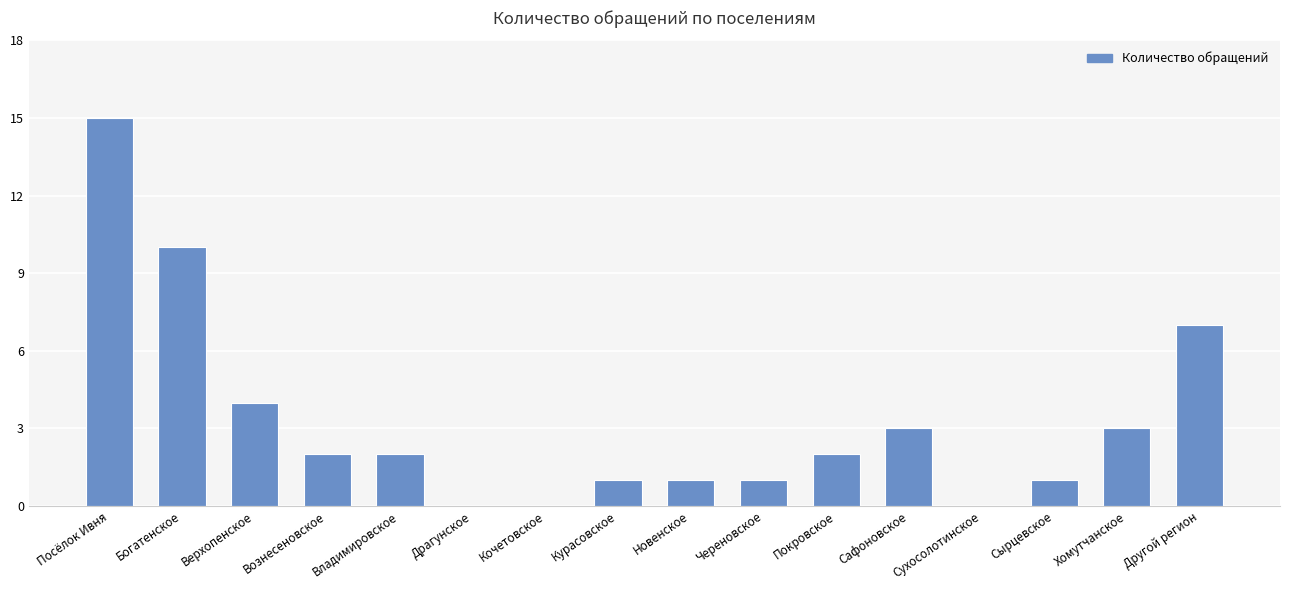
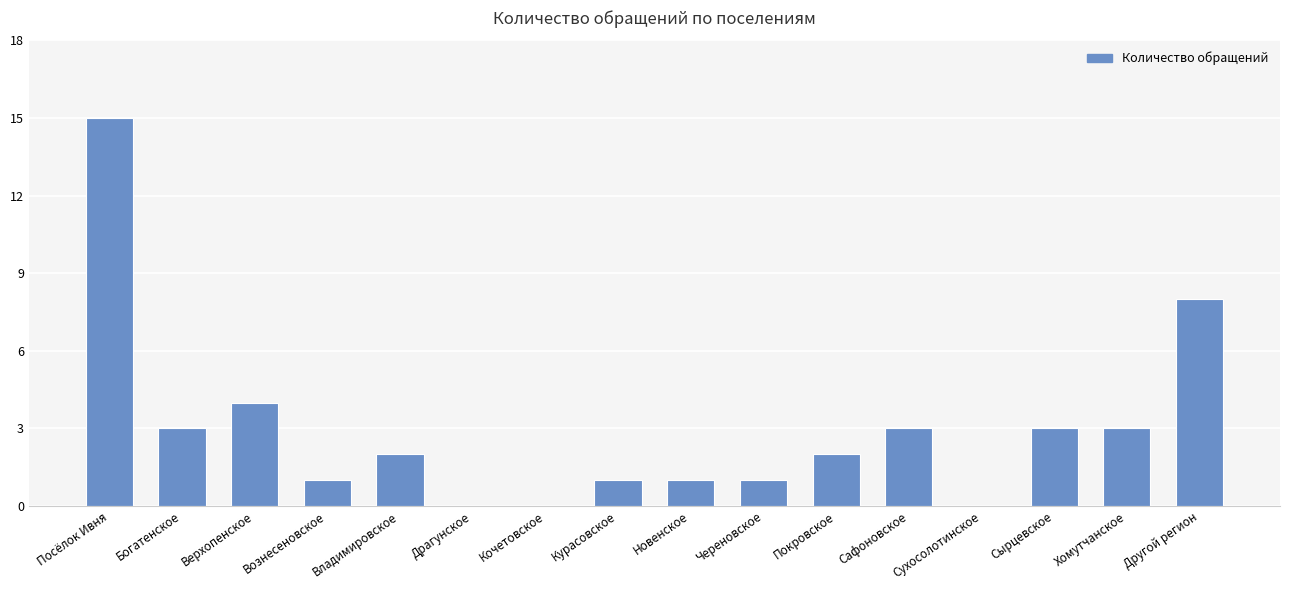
Богатенское: 10 -> 3
Вознесеновское: 2 -> 1
Сырцевское: 1 -> 3
Другой регион: 7 -> 8
